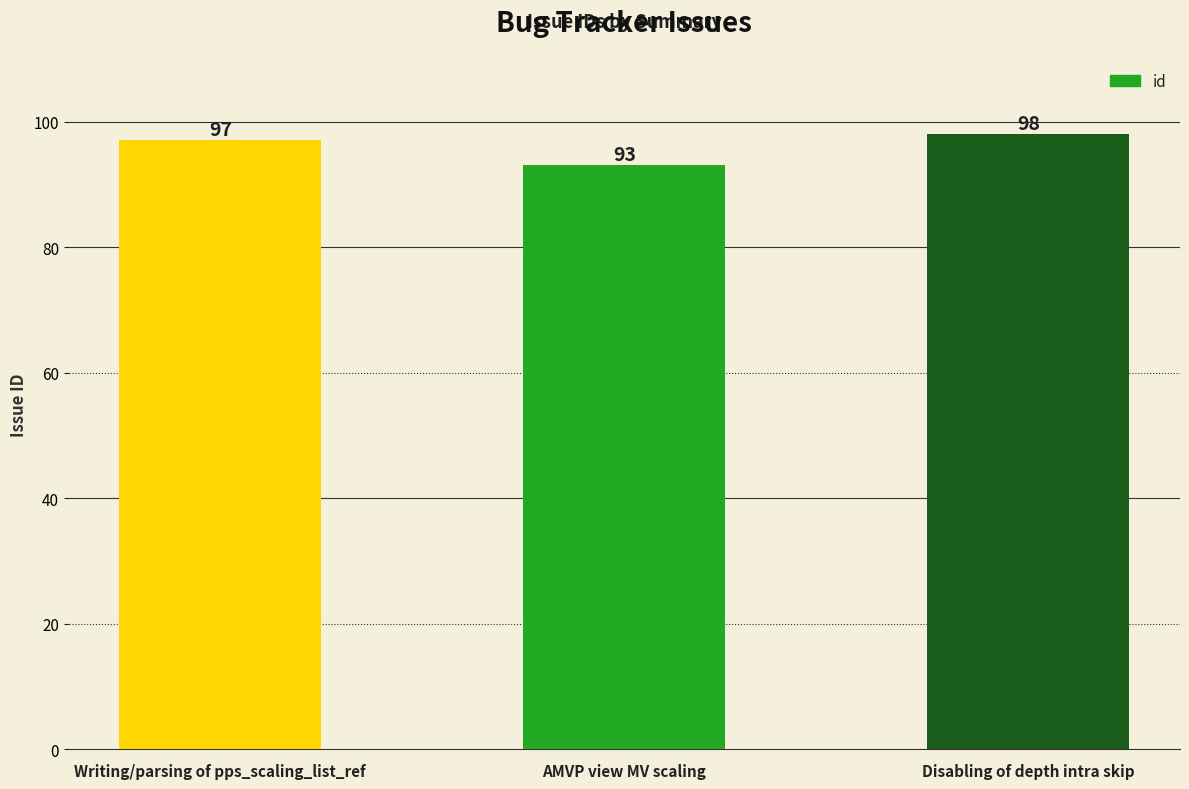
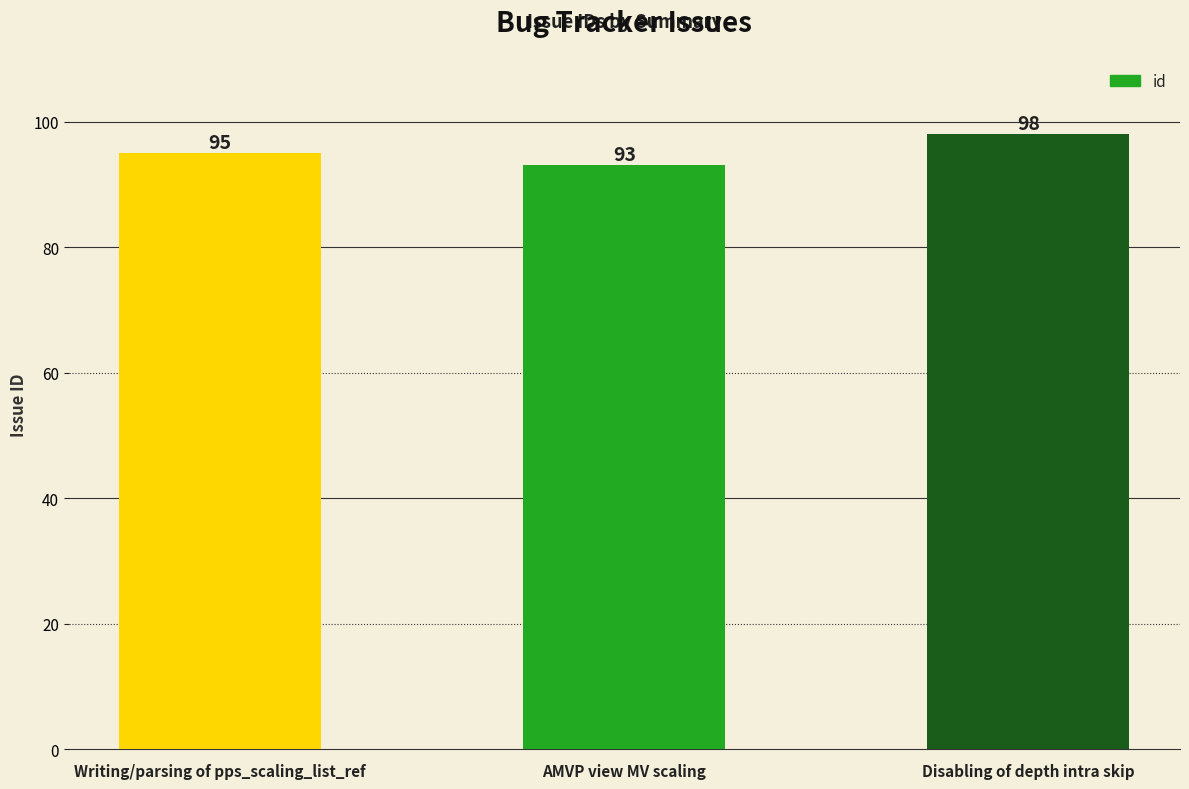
Writing/parsing of pps_scaling_list_ref: 97 -> 95
